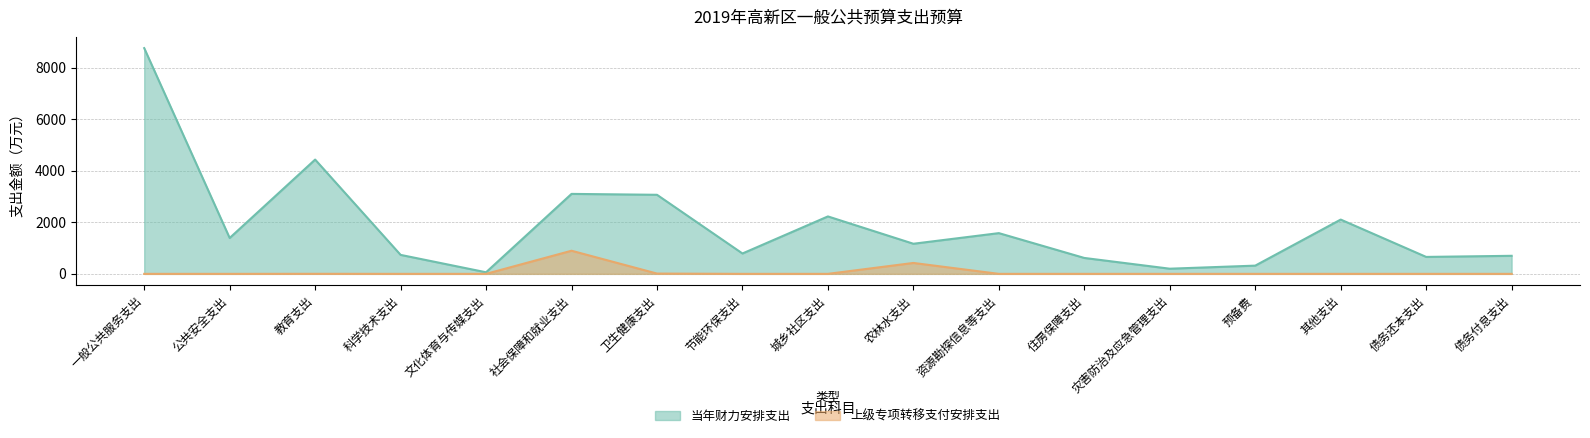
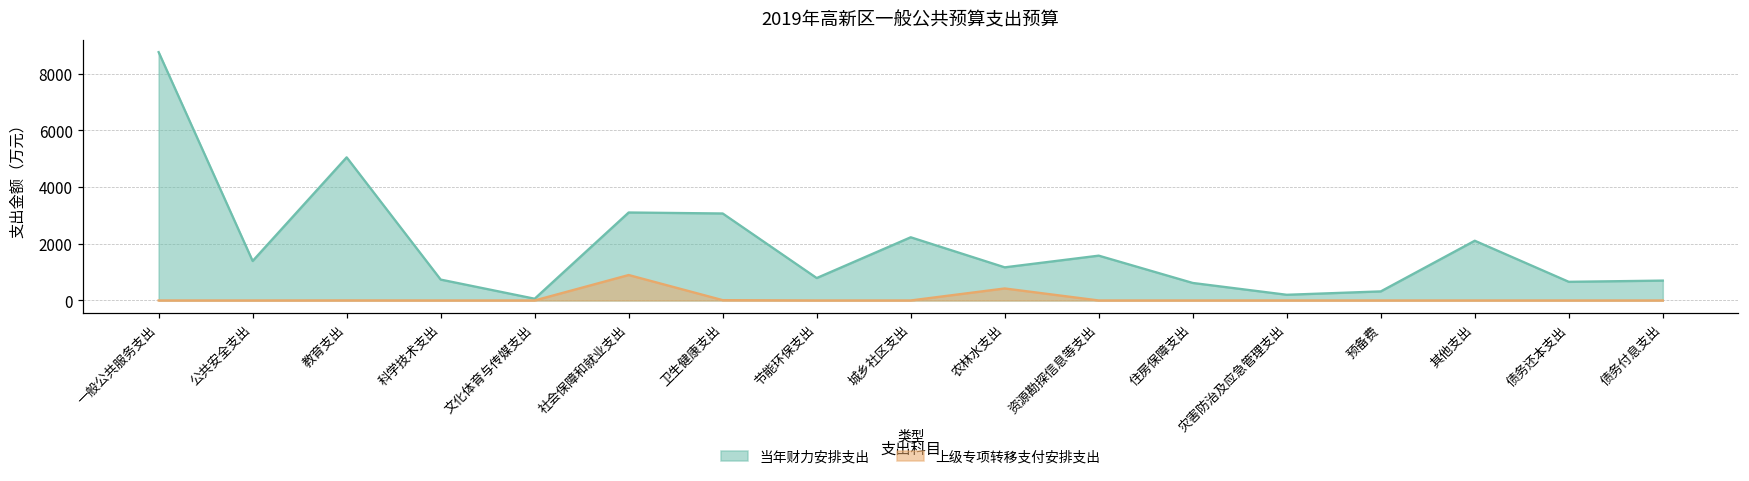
当年财力安排支出, 教育支出: 4400 -> 5000
